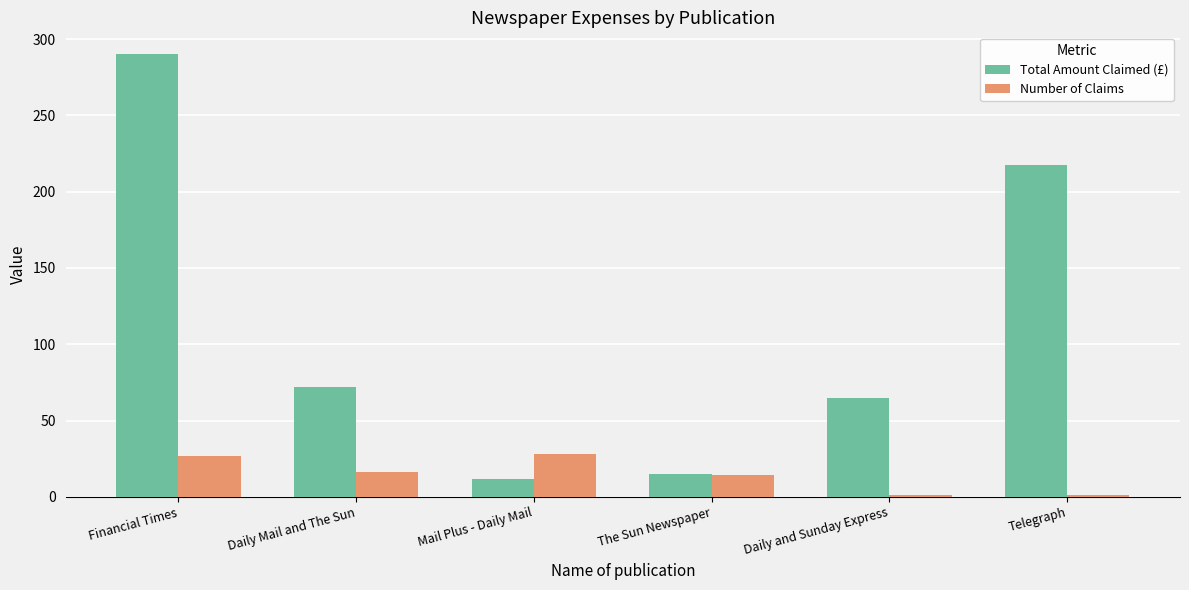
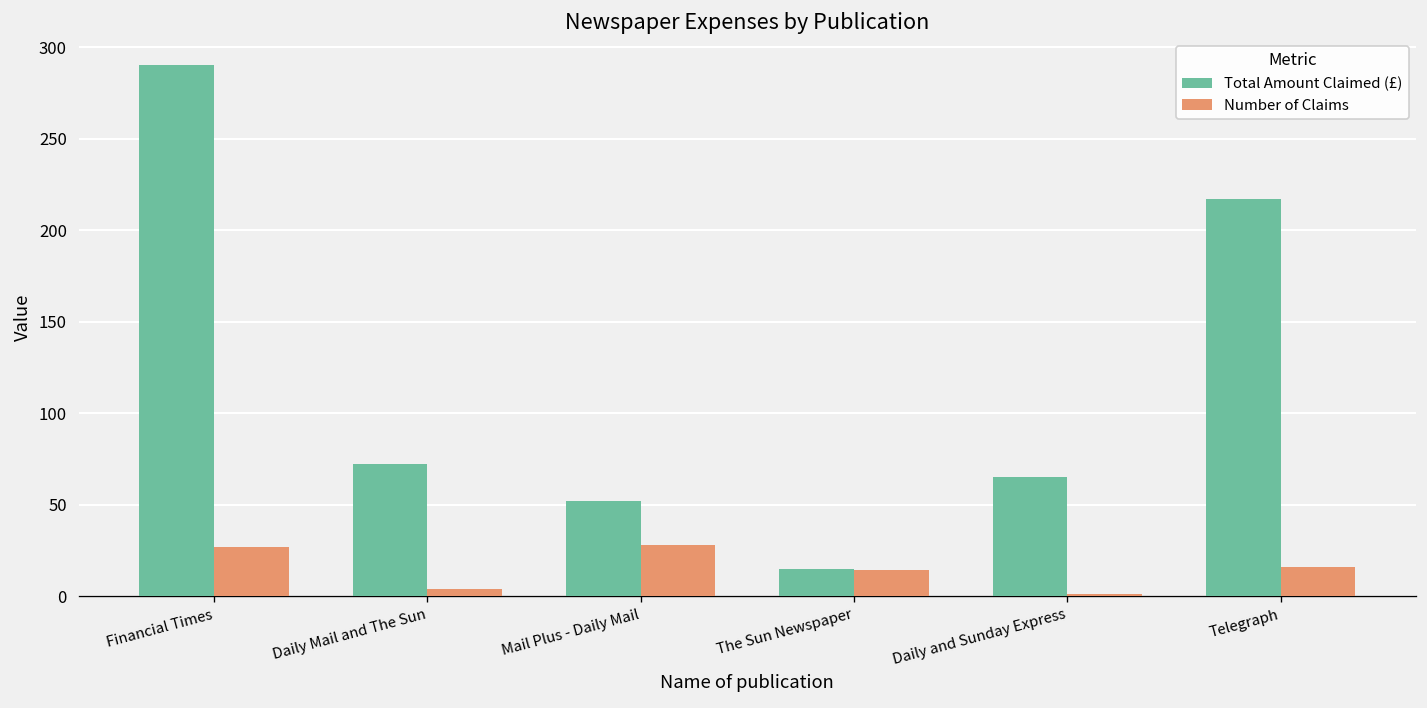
Number of Claims, Daily Mail and The Sun: 16 -> 4
Total Amount Claimed (£), Mail Plus - Daily Mail: 12 -> 52
Number of Claims, Telegraph: 1 -> 16
